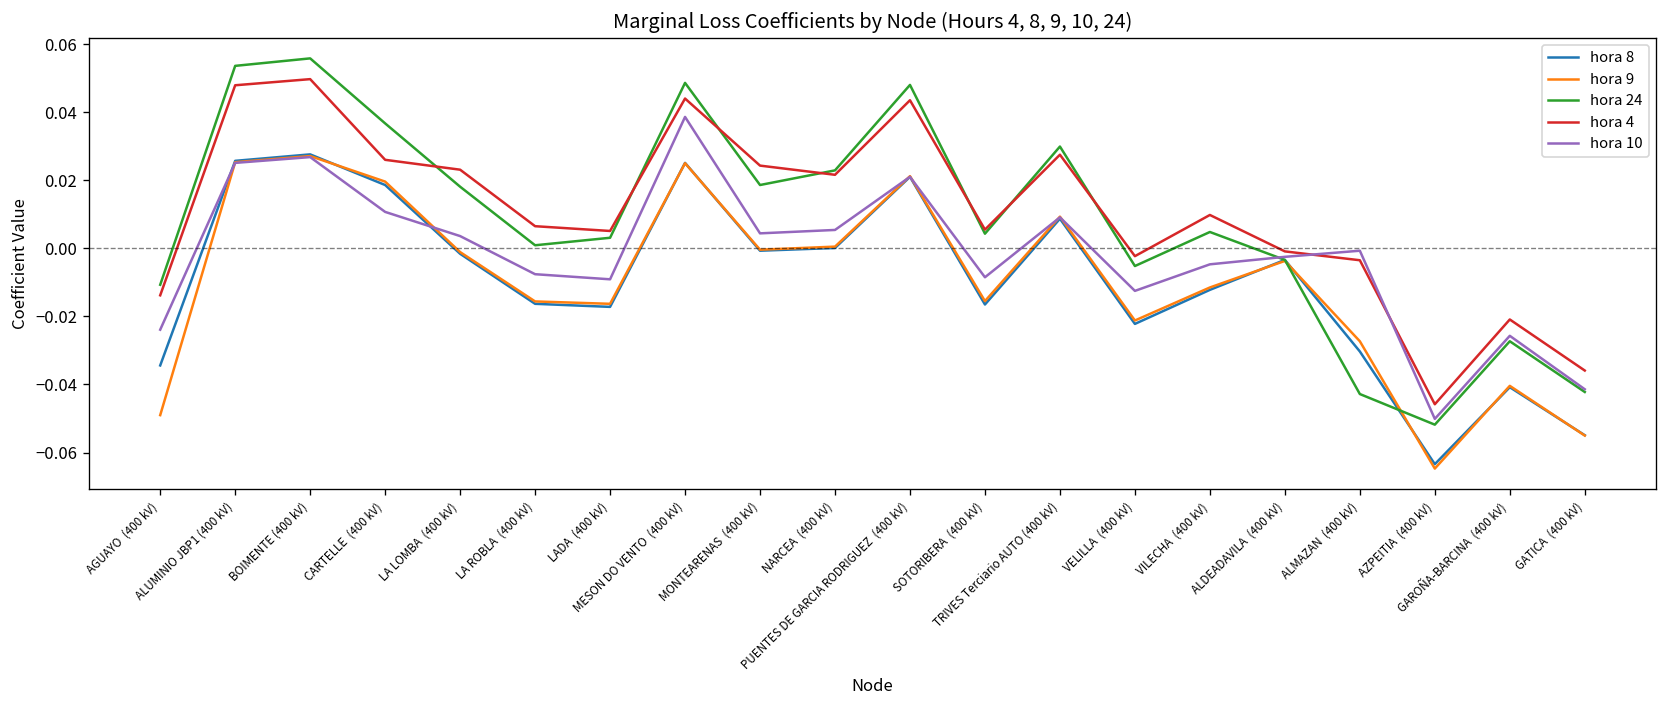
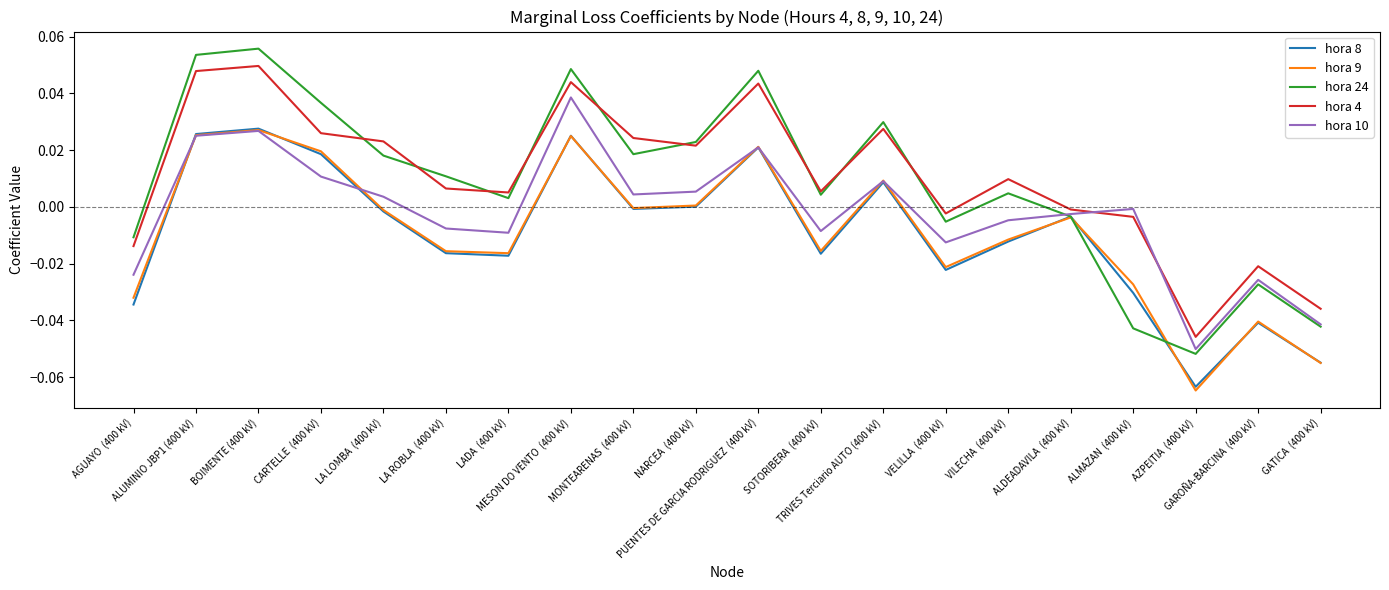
hora 9, AGUAYO (400 kV): -0.049 -> -0.032
hora 24, LA ROBLA (400 kV): 0.001 -> 0.011
